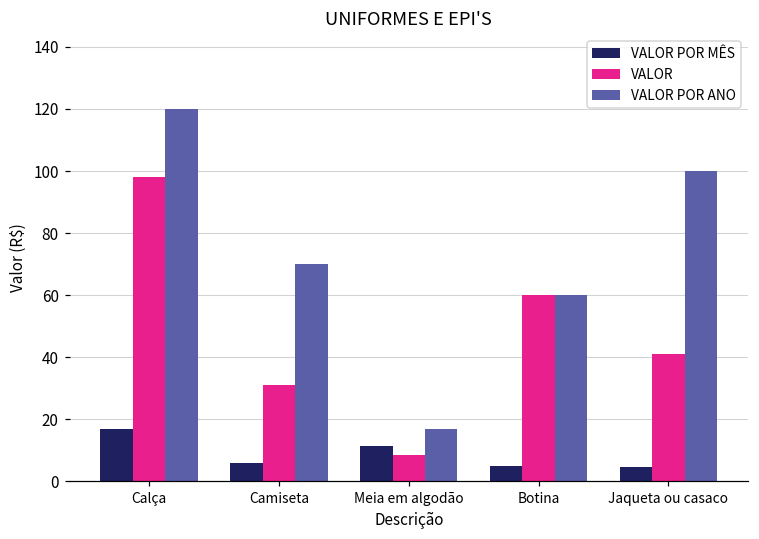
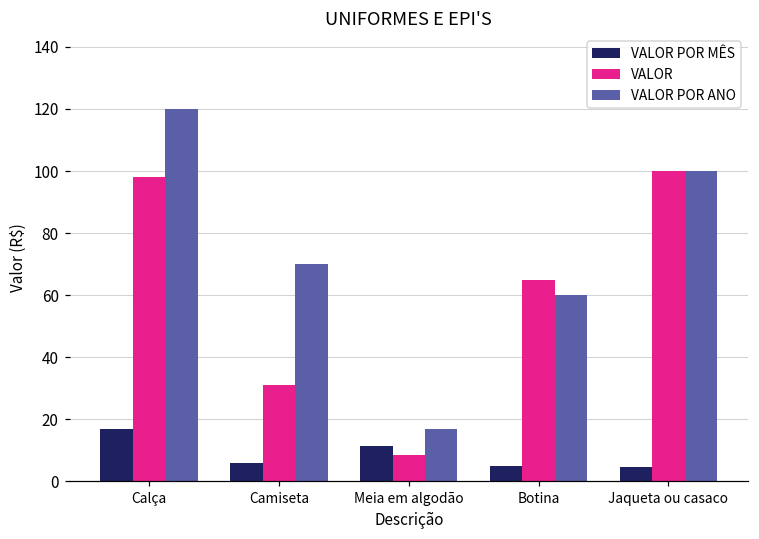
VALOR, Botina: 60 -> 65
VALOR, Jaqueta ou casaco: 41 -> 100
